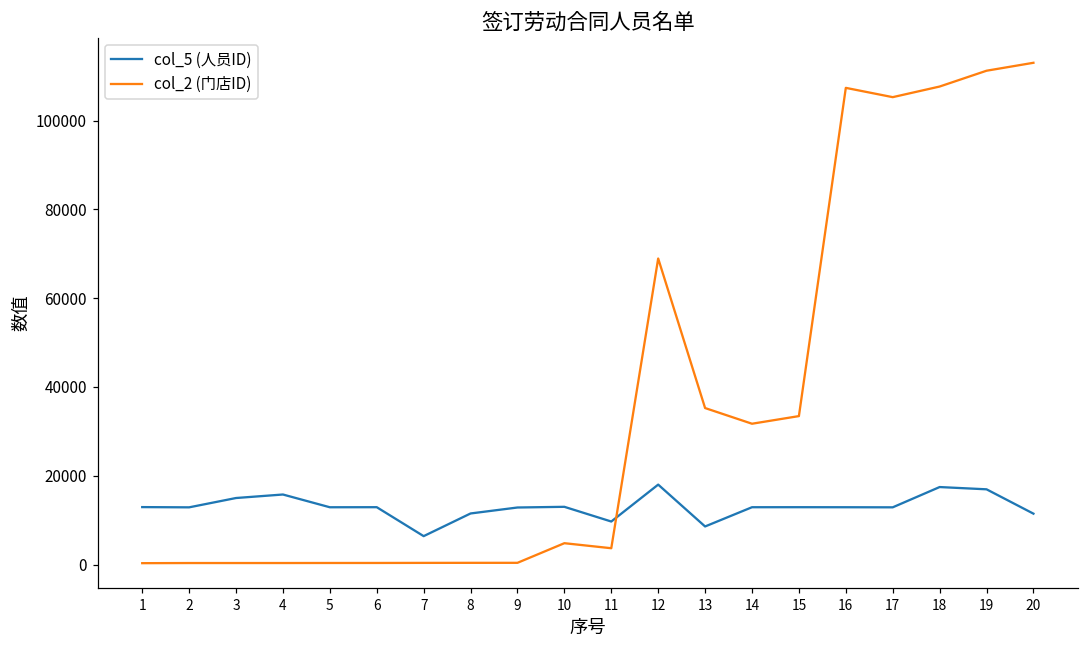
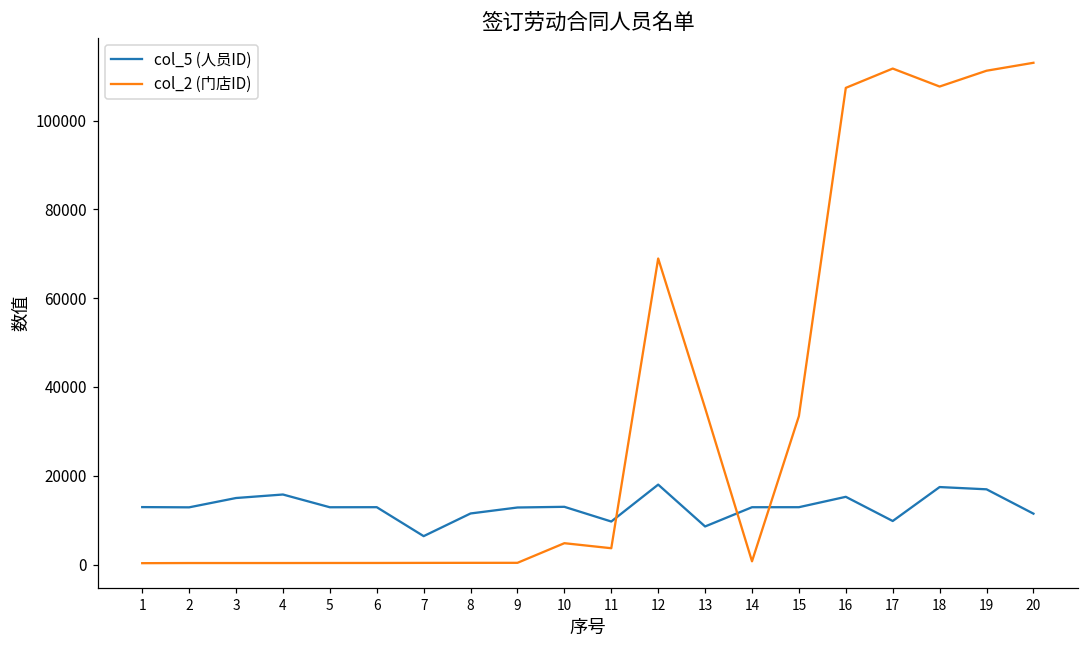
col_2 (门店ID), 14: 32000 -> 1000
col_5 (人员ID), 16: 13000 -> 15000
col_5 (人员ID), 17: 13000 -> 10000
col_2 (门店ID), 17: 105000 -> 112000
